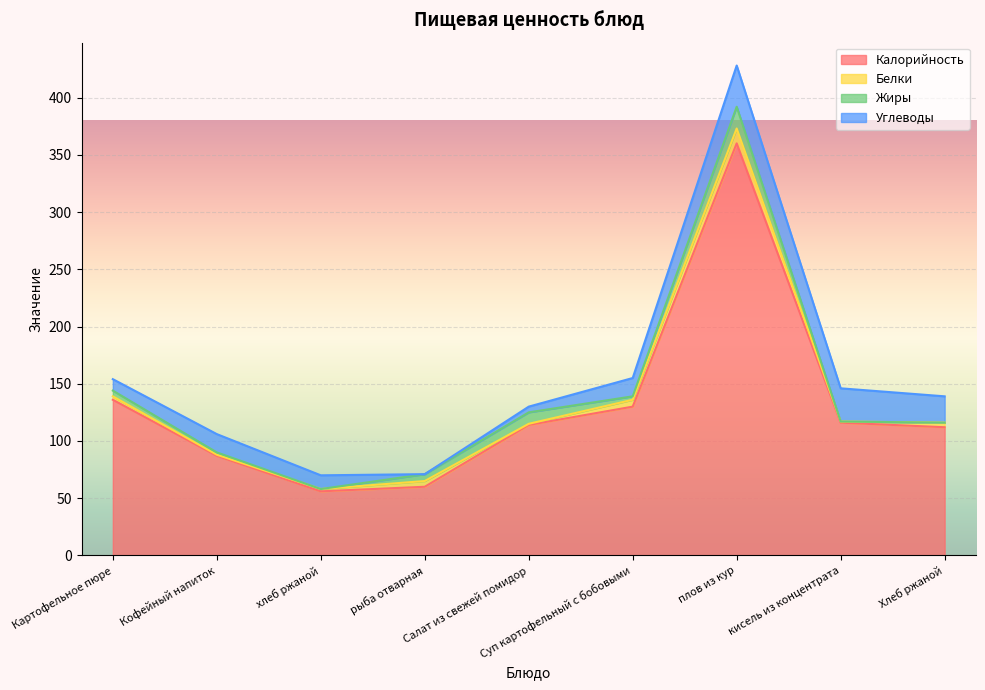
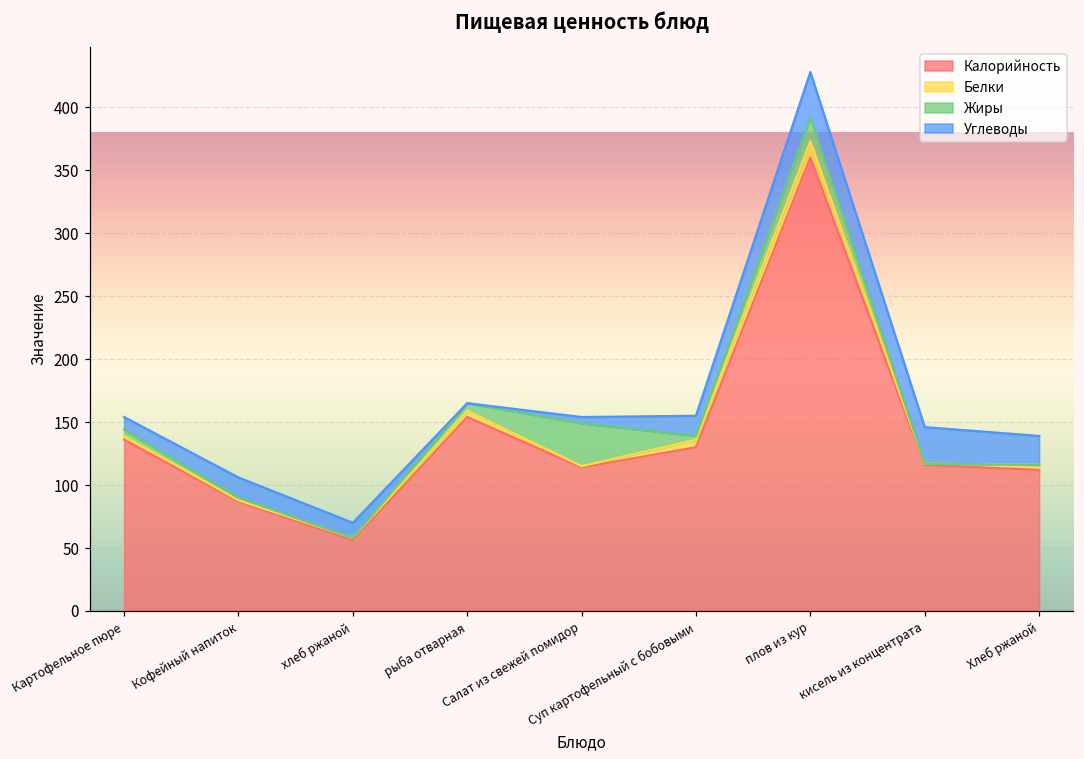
Калорийность, рыба отварная: 60 -> 154
Жиры, Салат из свежей помидор: 10 -> 34
